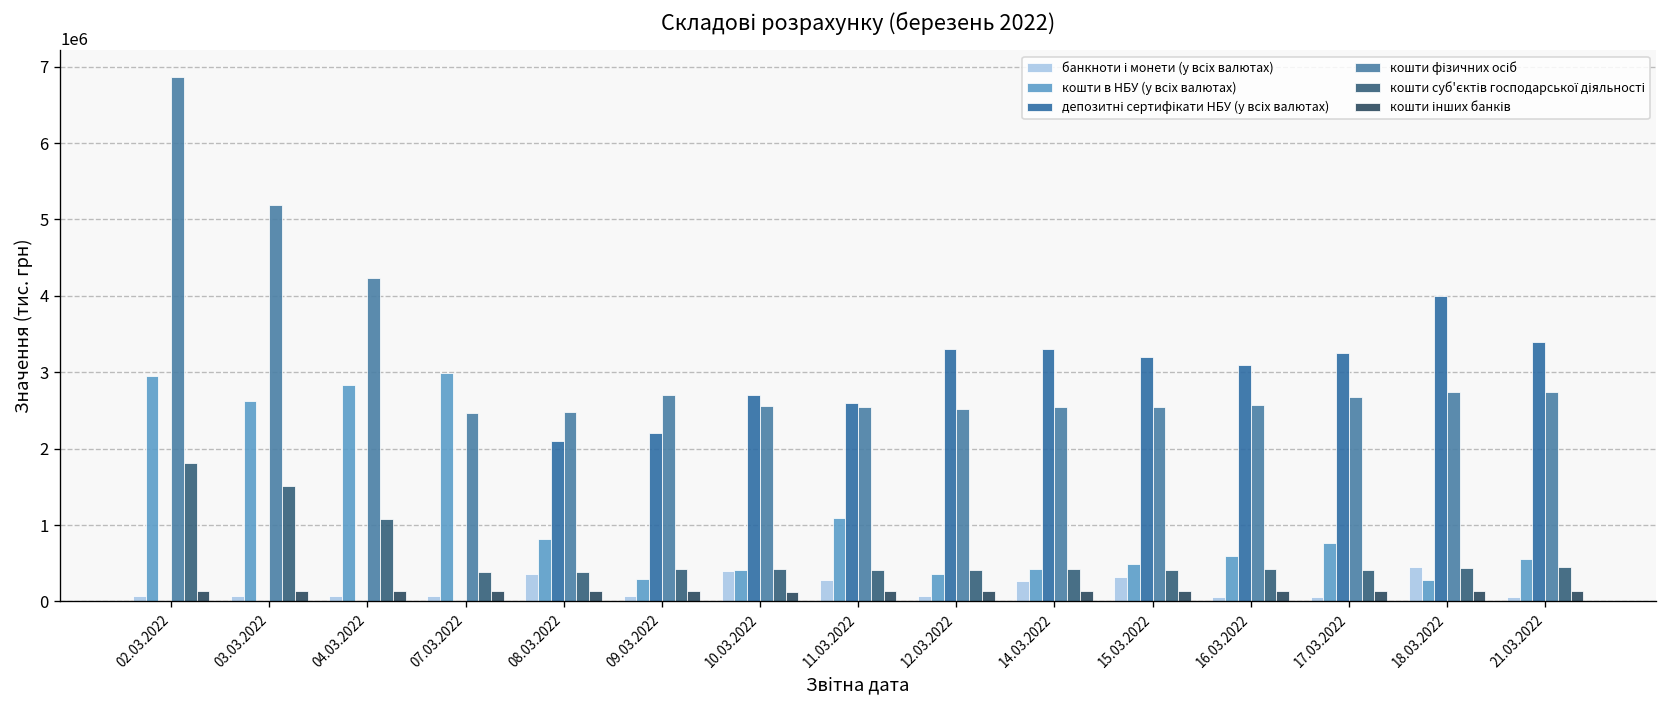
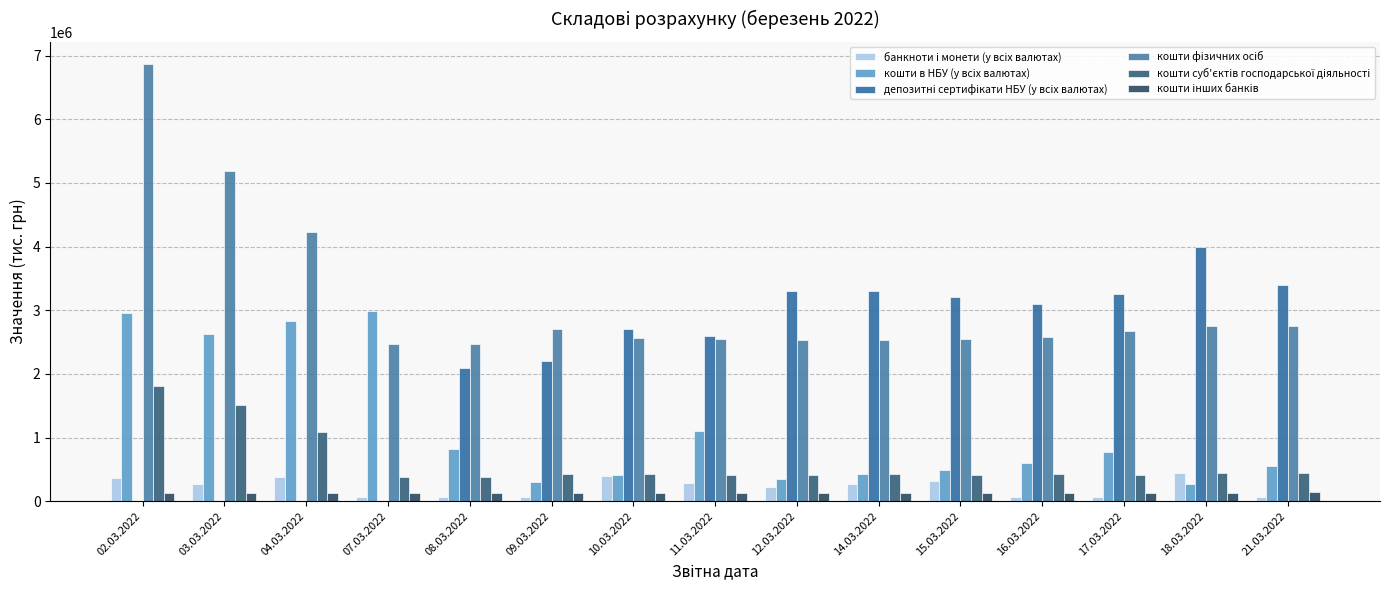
банкноти і монети (у всіх валютах), 02.03.2022: 100000 -> 400000
банкноти і монети (у всіх валютах), 03.03.2022: 100000 -> 300000
банкноти і монети (у всіх валютах), 04.03.2022: 100000 -> 400000
банкноти і монети (у всіх валютах), 08.03.2022: 400000 -> 100000
банкноти і монети (у всіх валютах), 12.03.2022: 100000 -> 200000
